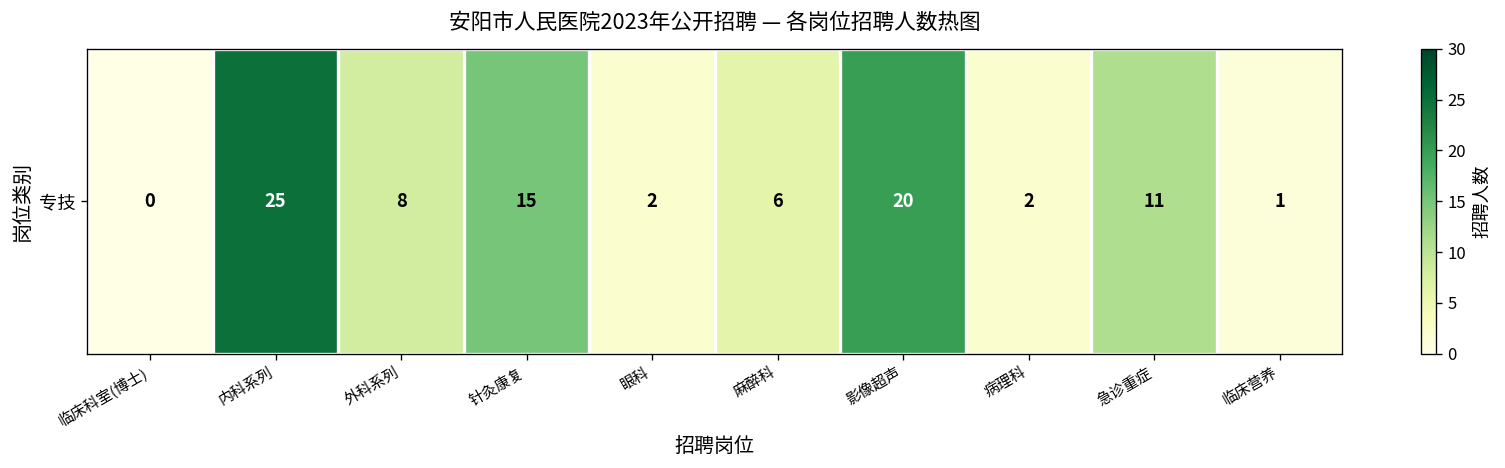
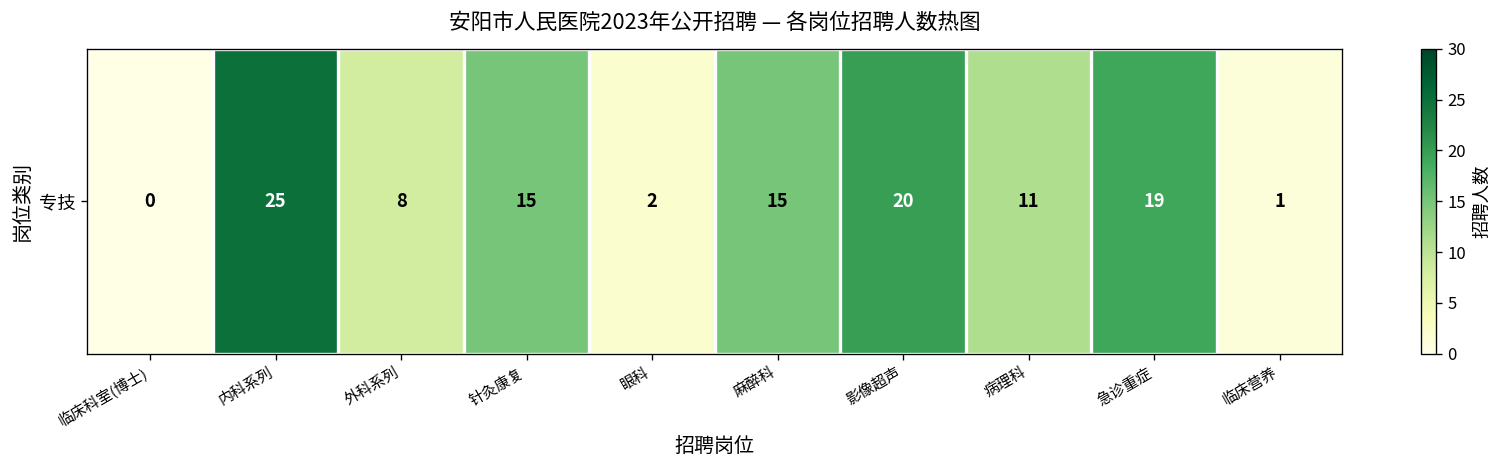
专技, 麻醉科: 6 -> 15
专技, 病理科: 2 -> 11
专技, 急诊重症: 11 -> 19
